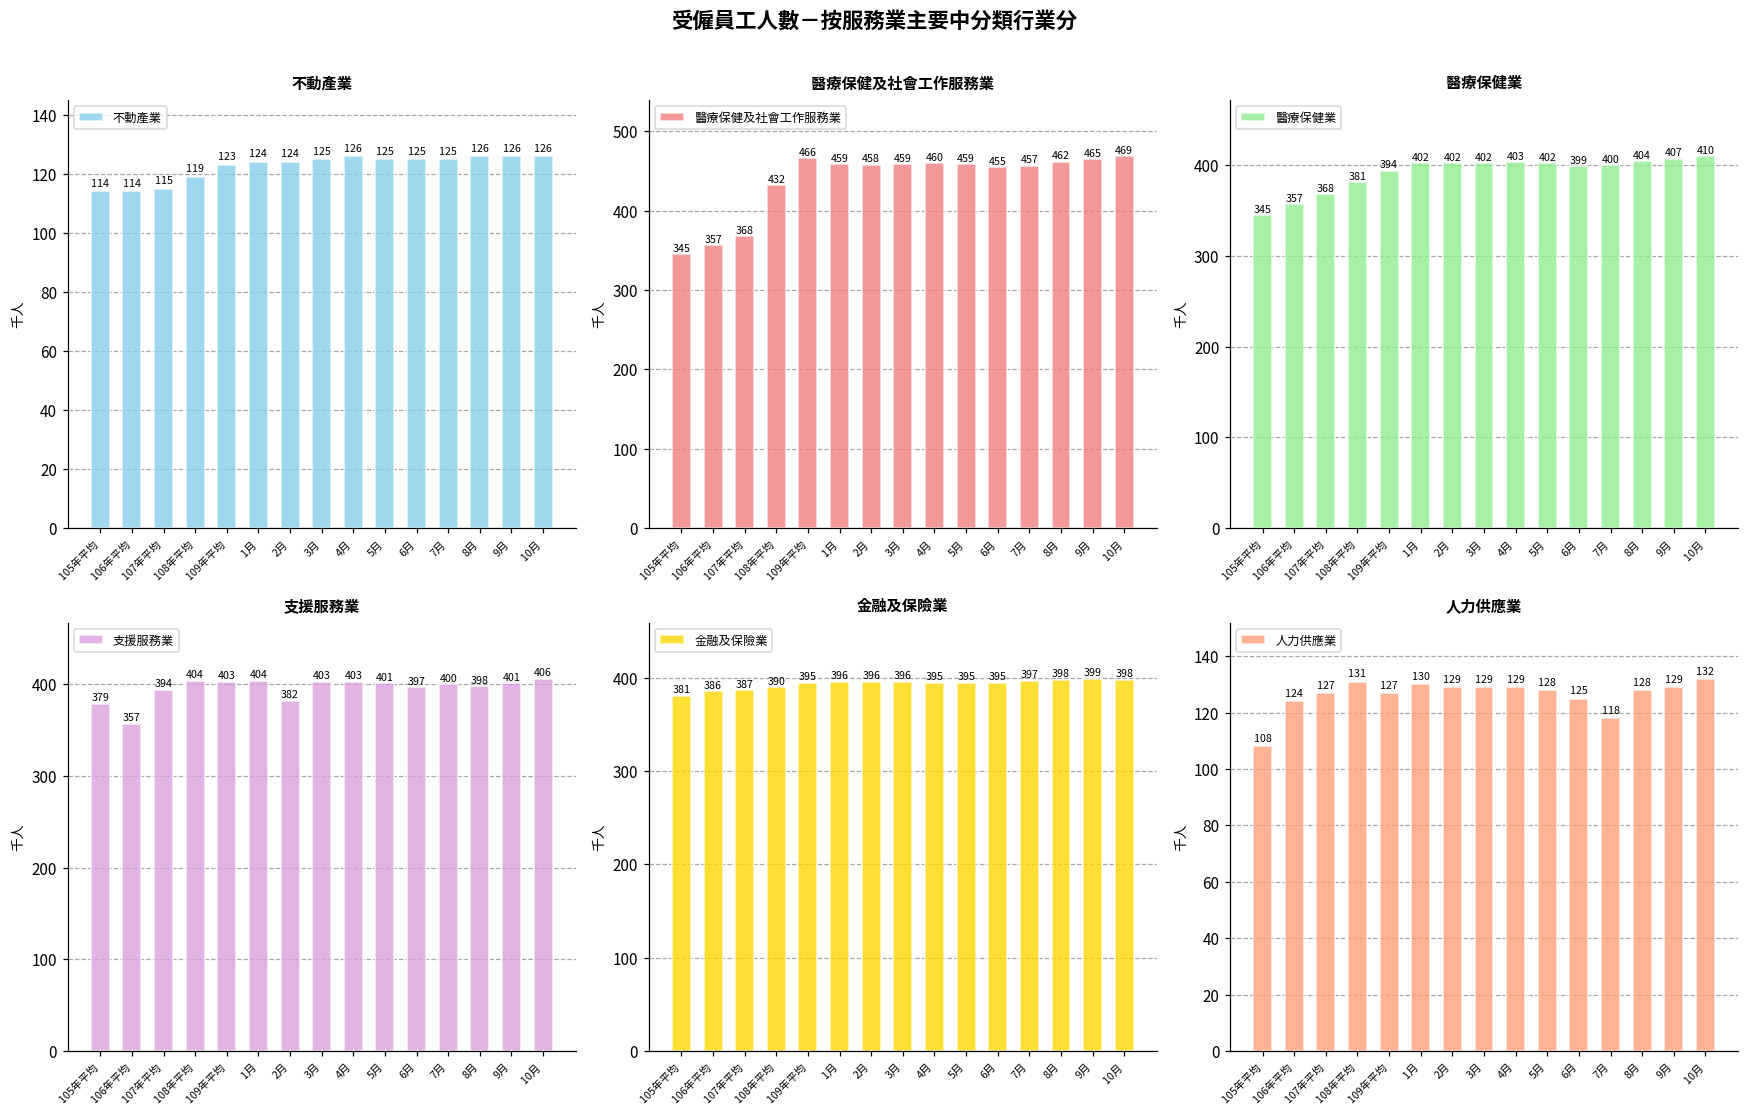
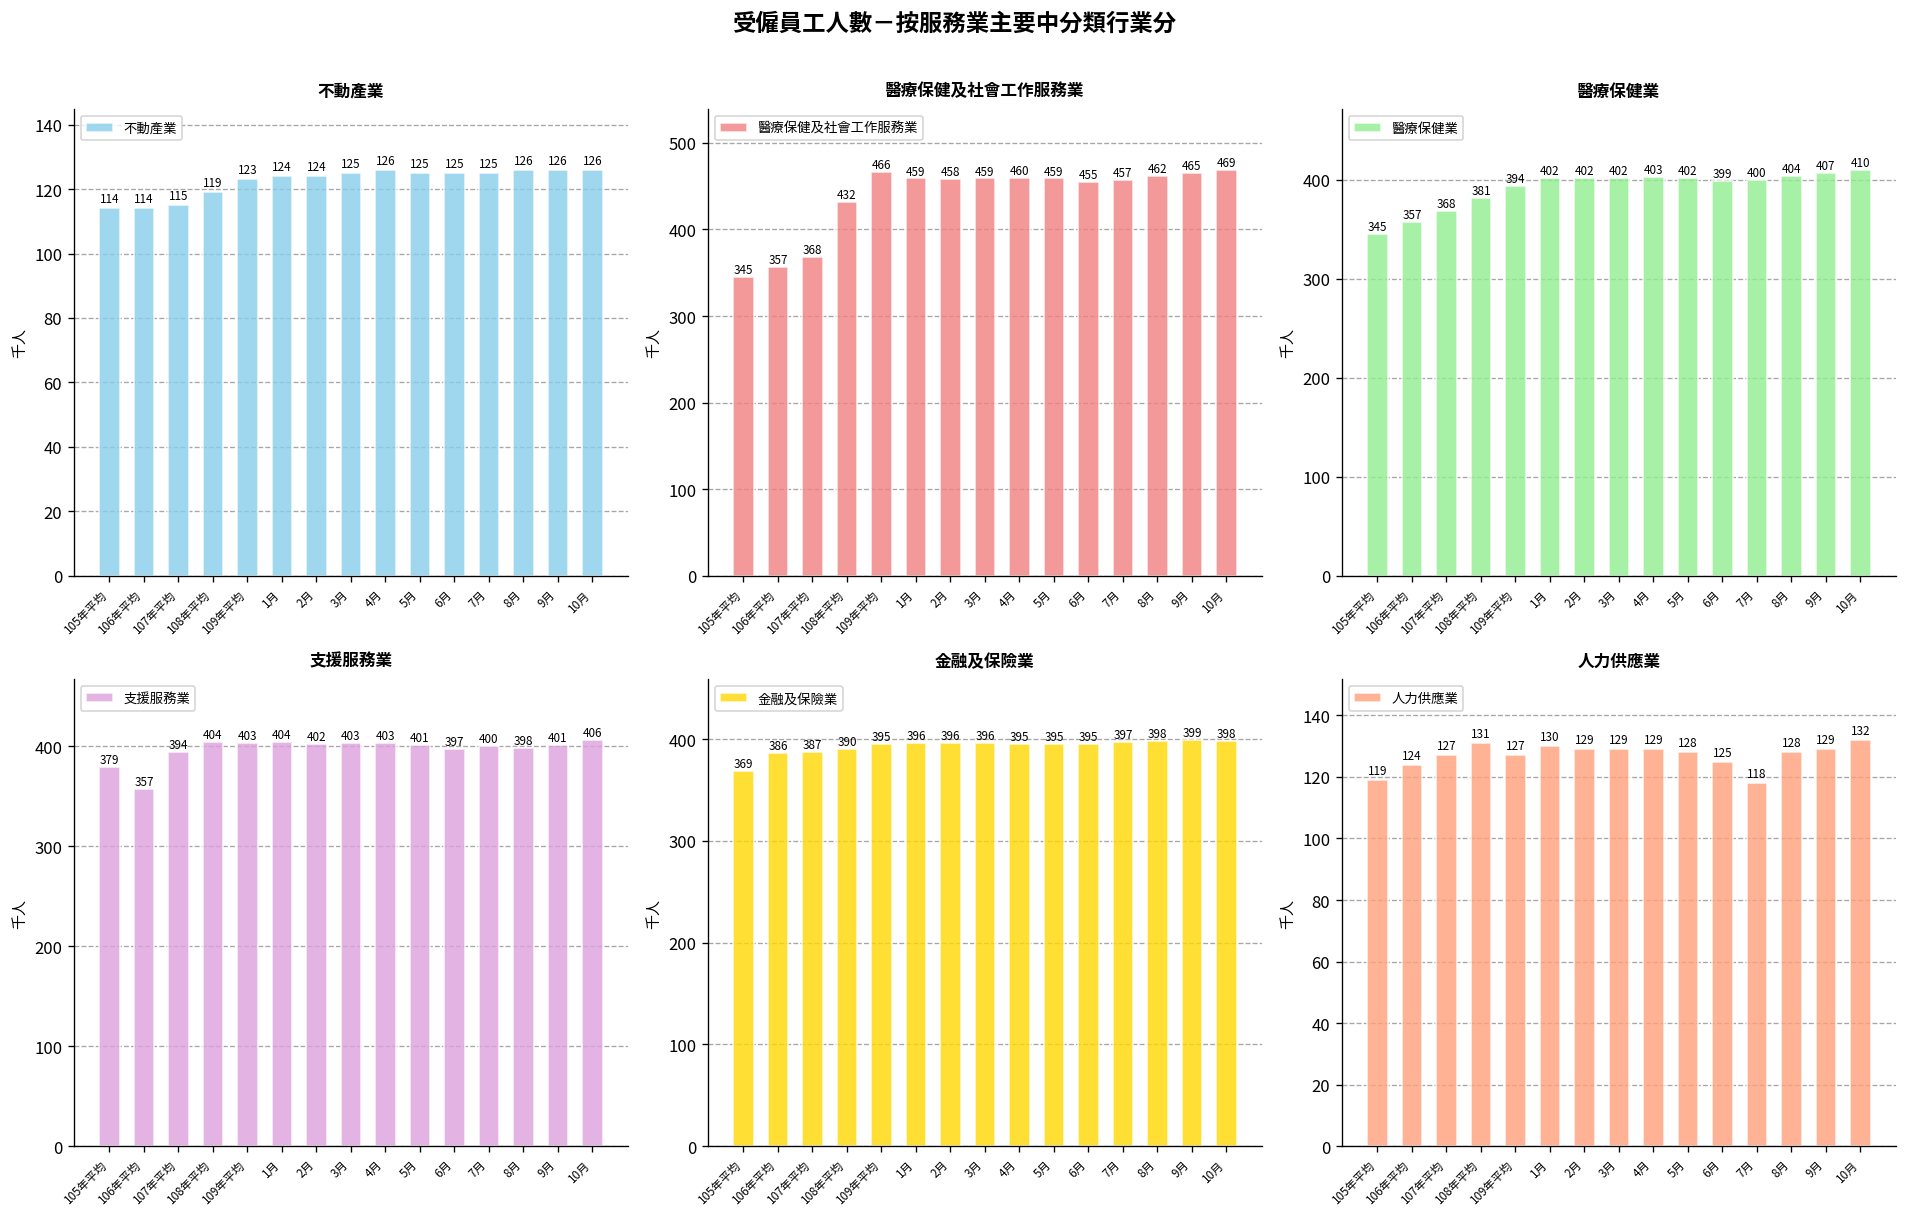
支援服務業, 2月: 382 -> 402
金融及保險業, 105年平均: 381 -> 369
人力供應業, 105年平均: 108 -> 119
